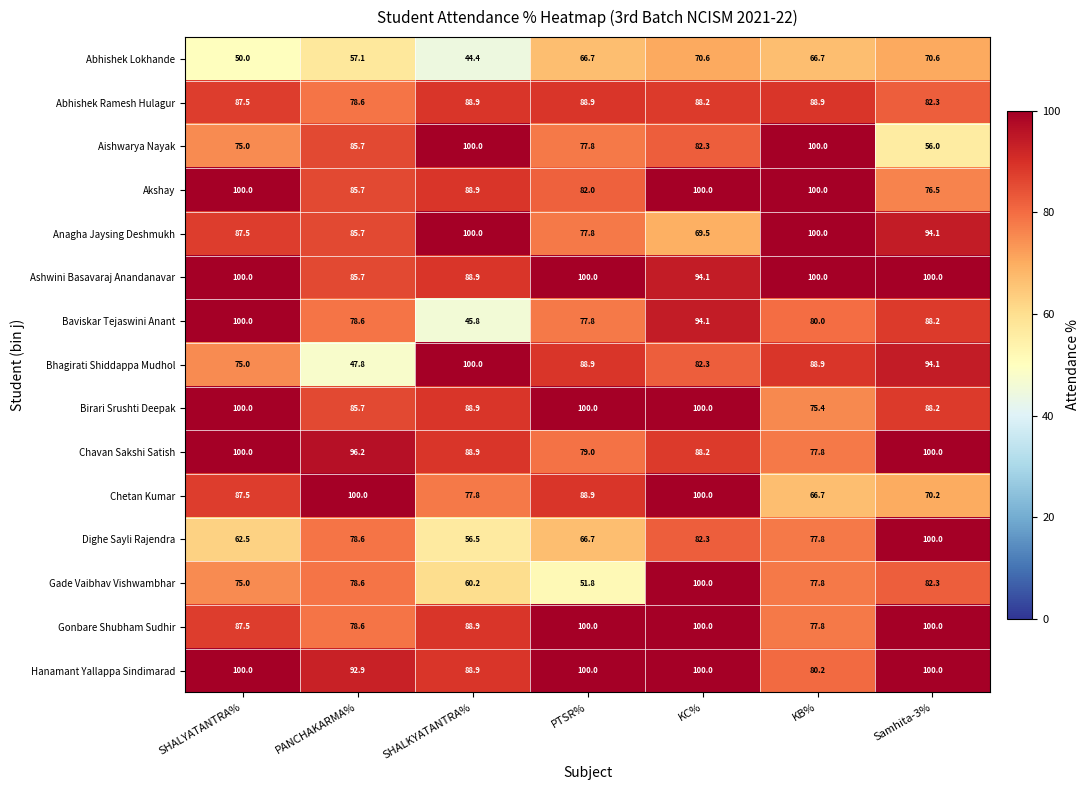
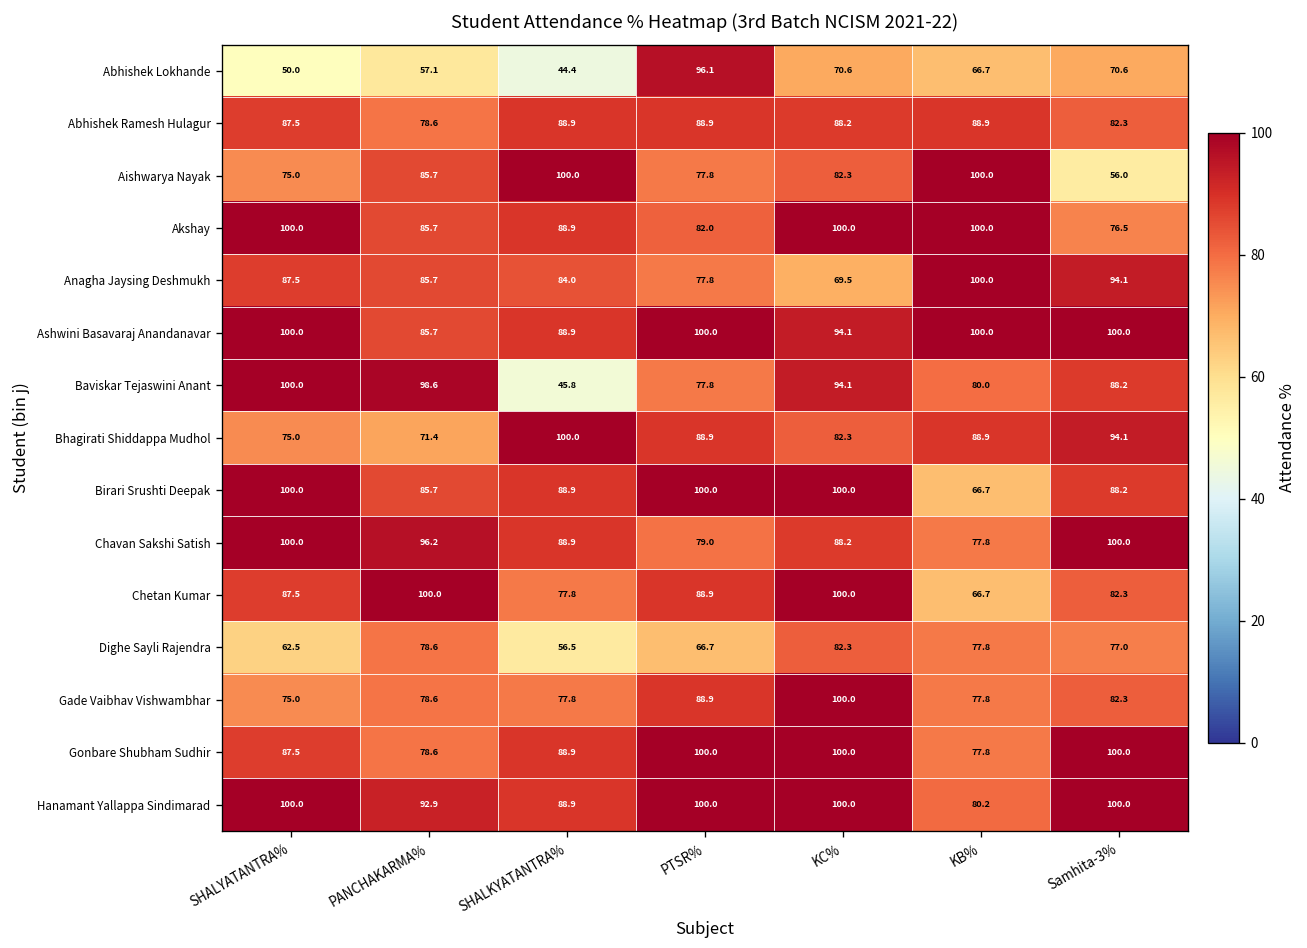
Abhishek Lokhande, PTSR%: 66.7 -> 96.1
Anagha Jaysing Deshmukh, SHALKYATANTRA%: 100.0 -> 84.0
Baviskar Tejaswini Anant, PANCHAKARMA%: 78.6 -> 98.6
Bhagirati Shiddappa Mudhol, PANCHAKARMA%: 47.8 -> 71.4
Birari Srushti Deepak, KB%: 75.4 -> 66.7
Chetan Kumar, Samhita-3%: 70.2 -> 82.3
Dighe Sayli Rajendra, Samhita-3%: 100.0 -> 77.0
Gade Vaibhav Vishwambhar, SHALKYATANTRA%: 60.2 -> 77.8
Gade Vaibhav Vishwambhar, PTSR%: 51.8 -> 88.9
